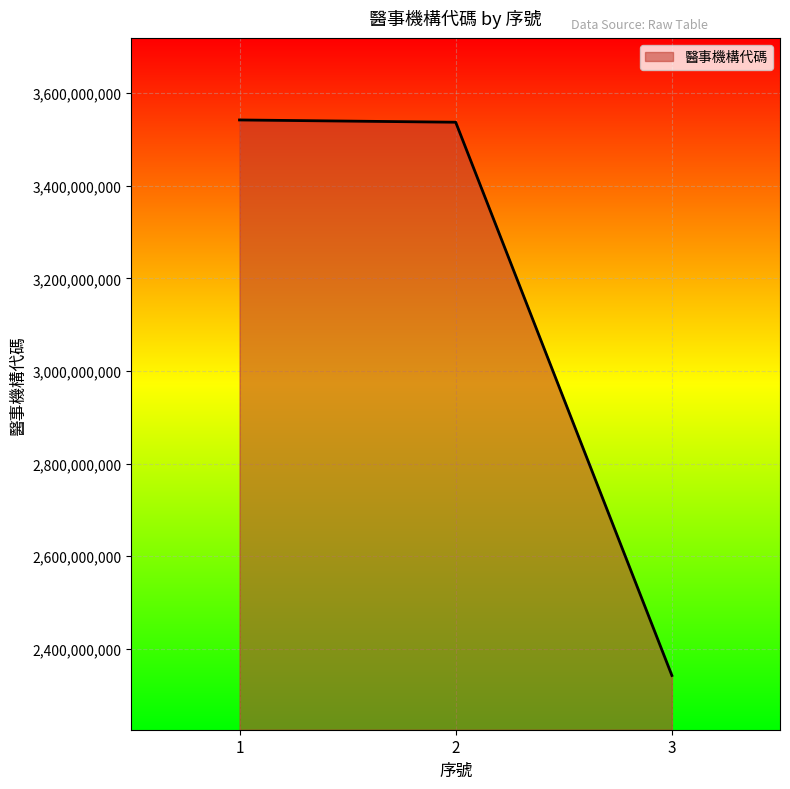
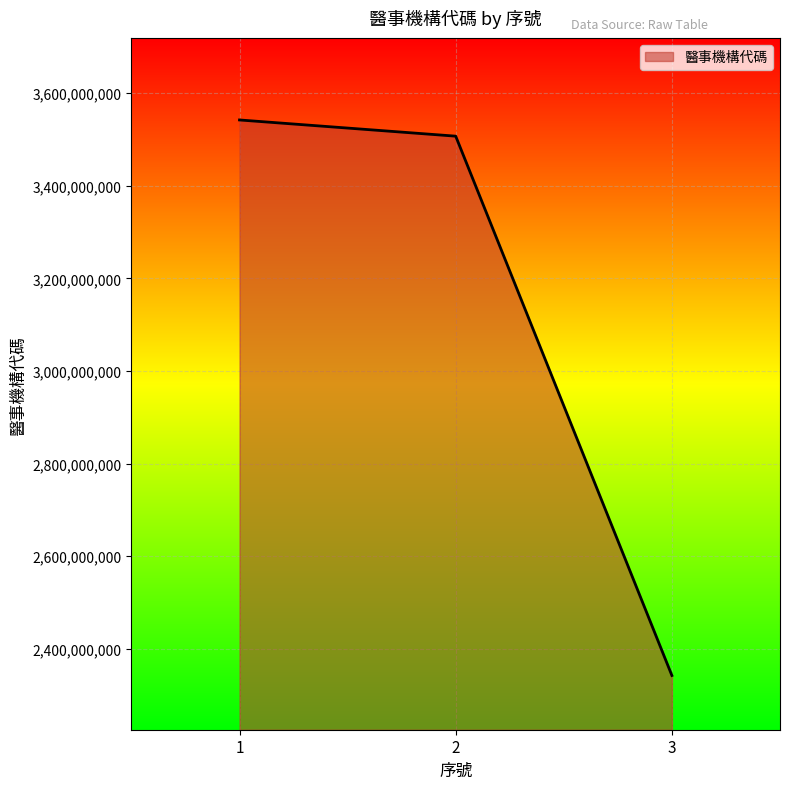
2: 3,540,000,000 -> 3,510,000,000
